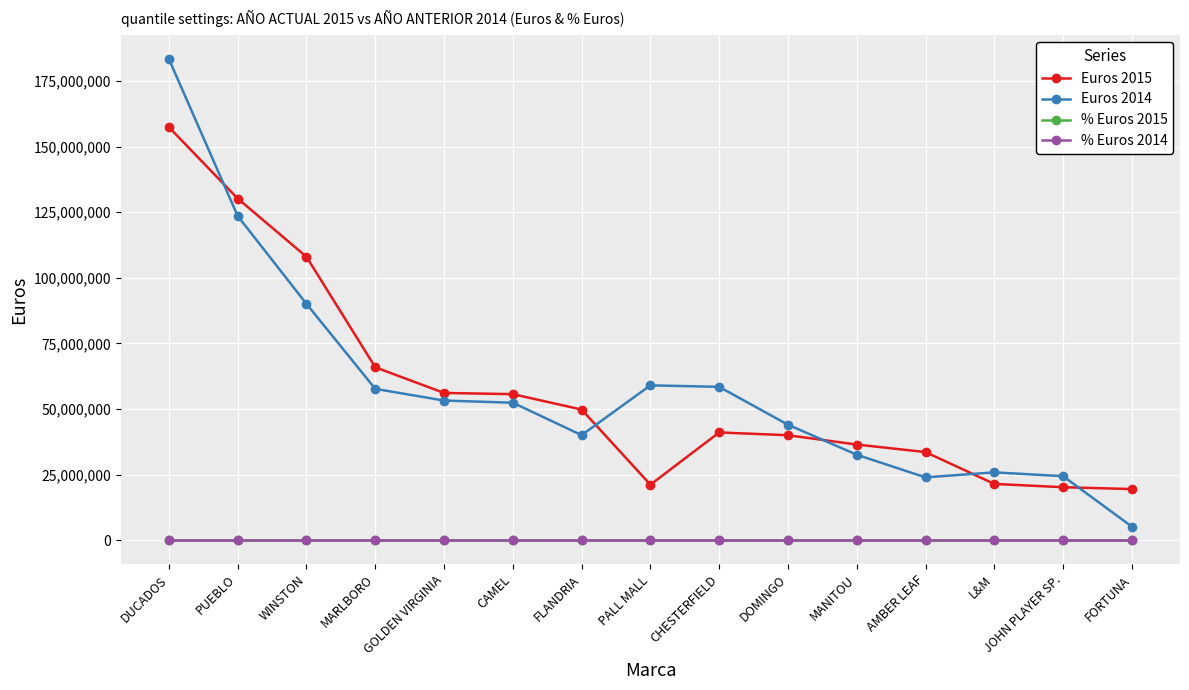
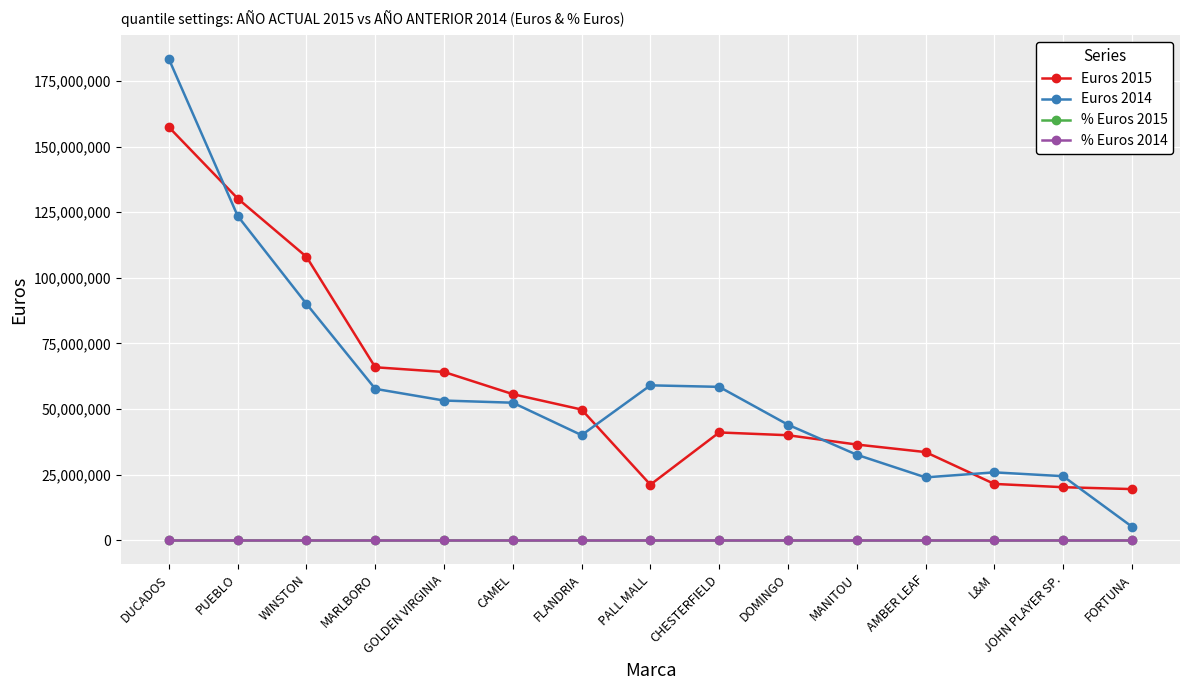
Euros 2015, GOLDEN VIRGINIA: 56,000,000 -> 64,000,000
